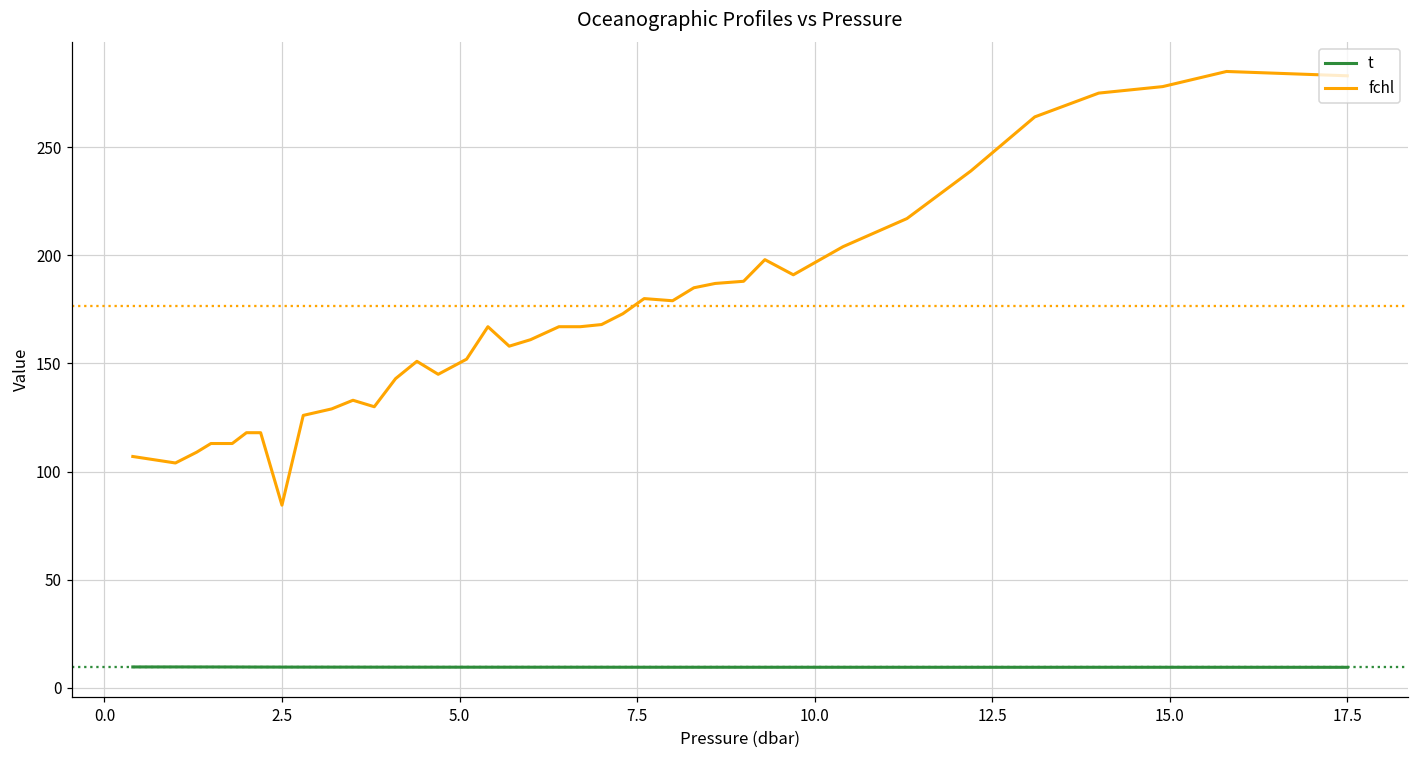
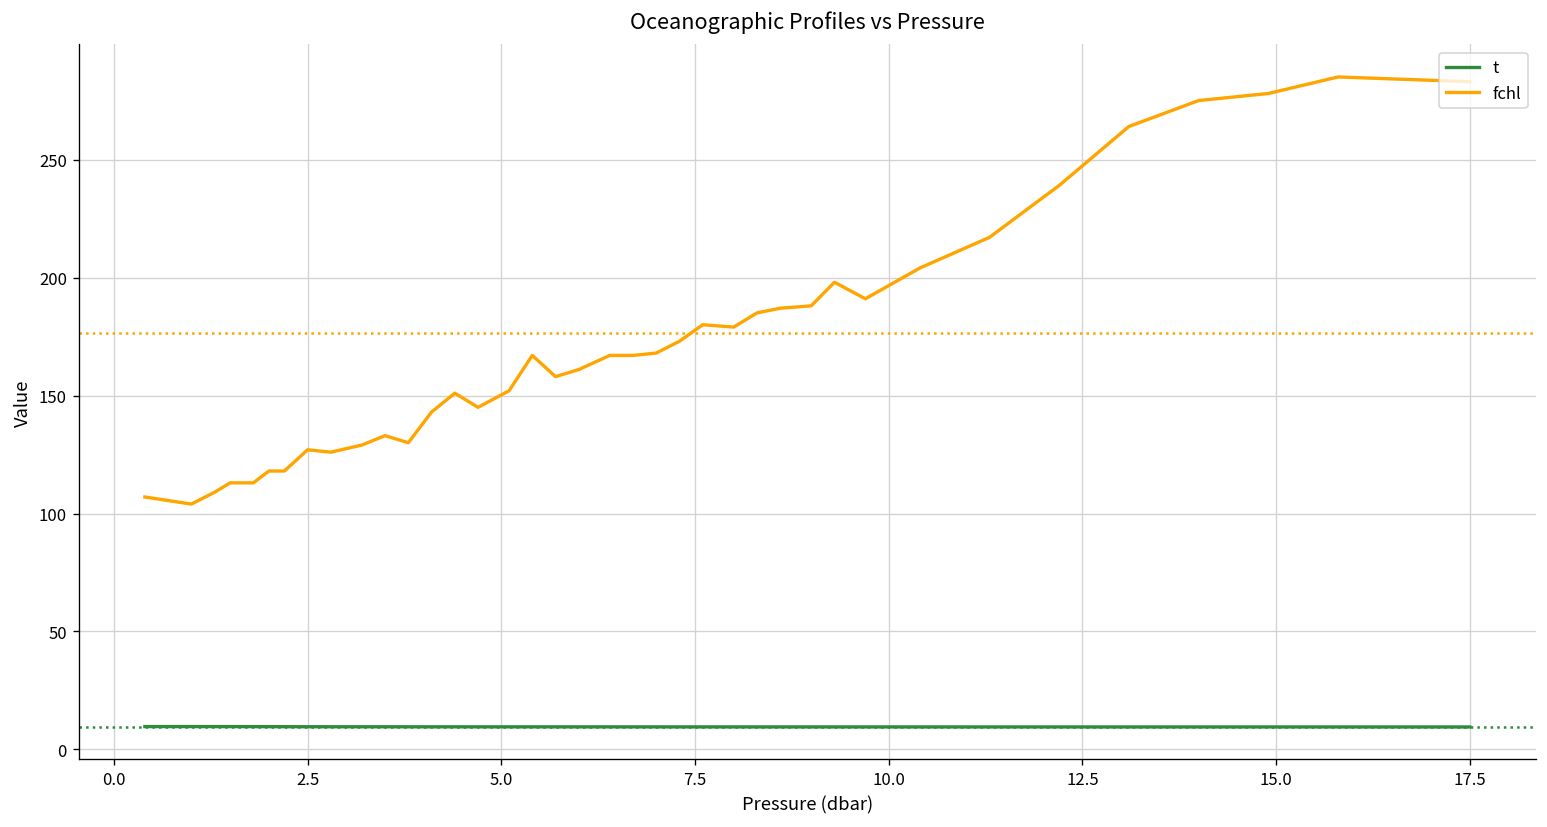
fchl, 2.5: 85 -> 127
